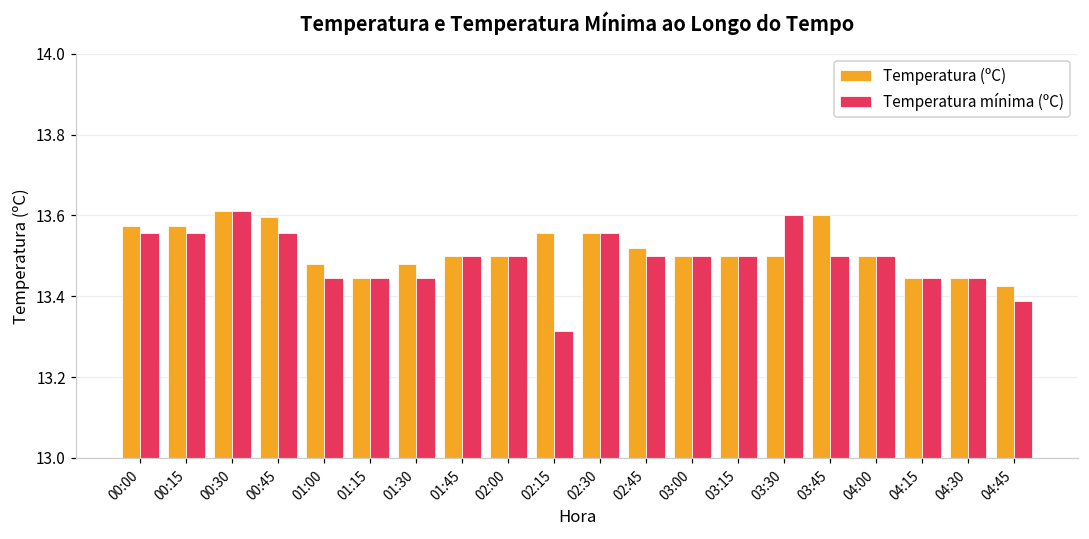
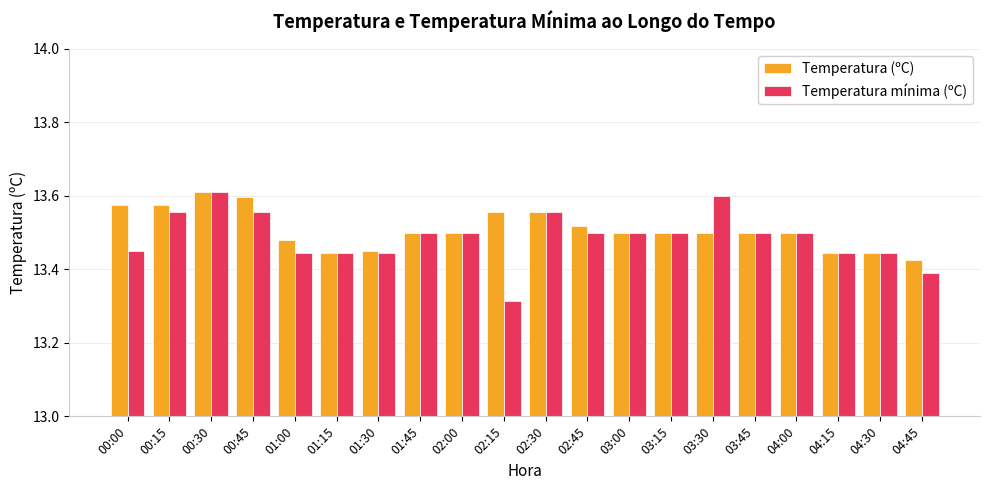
Temperatura mínima (ºC), 00:00: 13.56 -> 13.45
Temperatura (ºC), 01:30: 13.48 -> 13.45
Temperatura (ºC), 03:45: 13.6 -> 13.5
